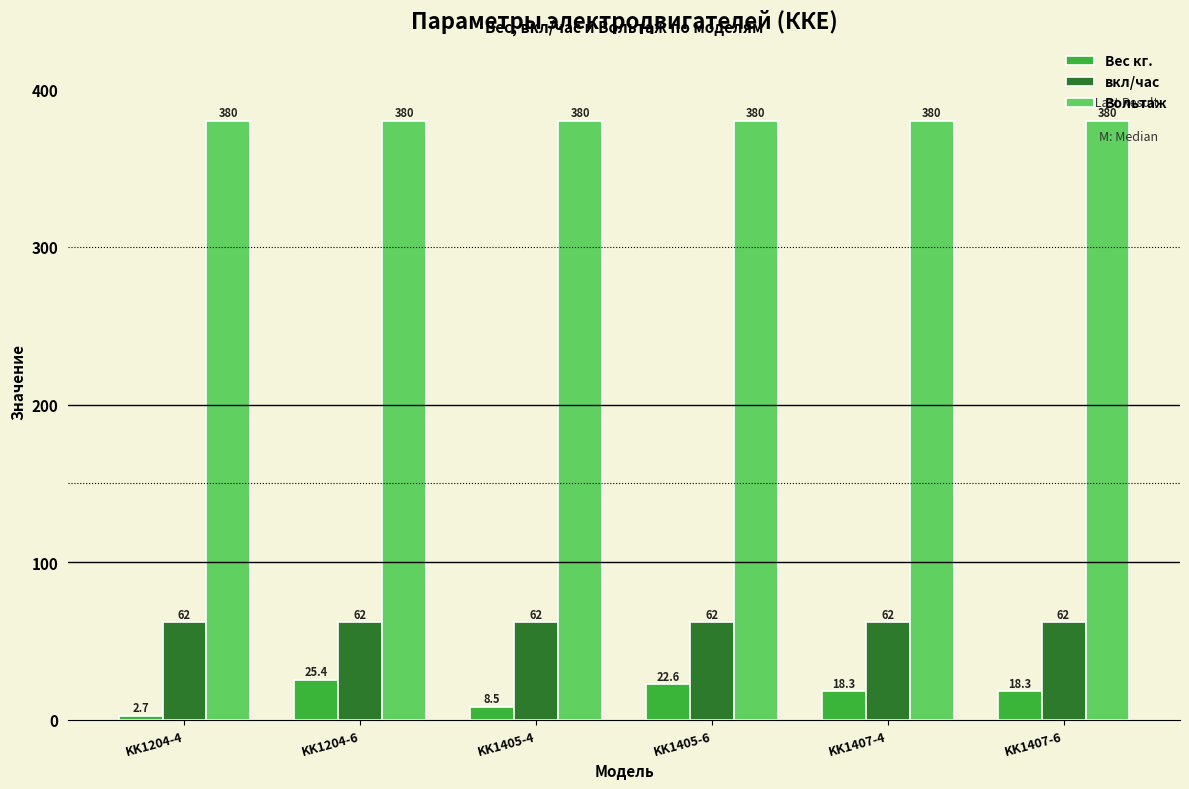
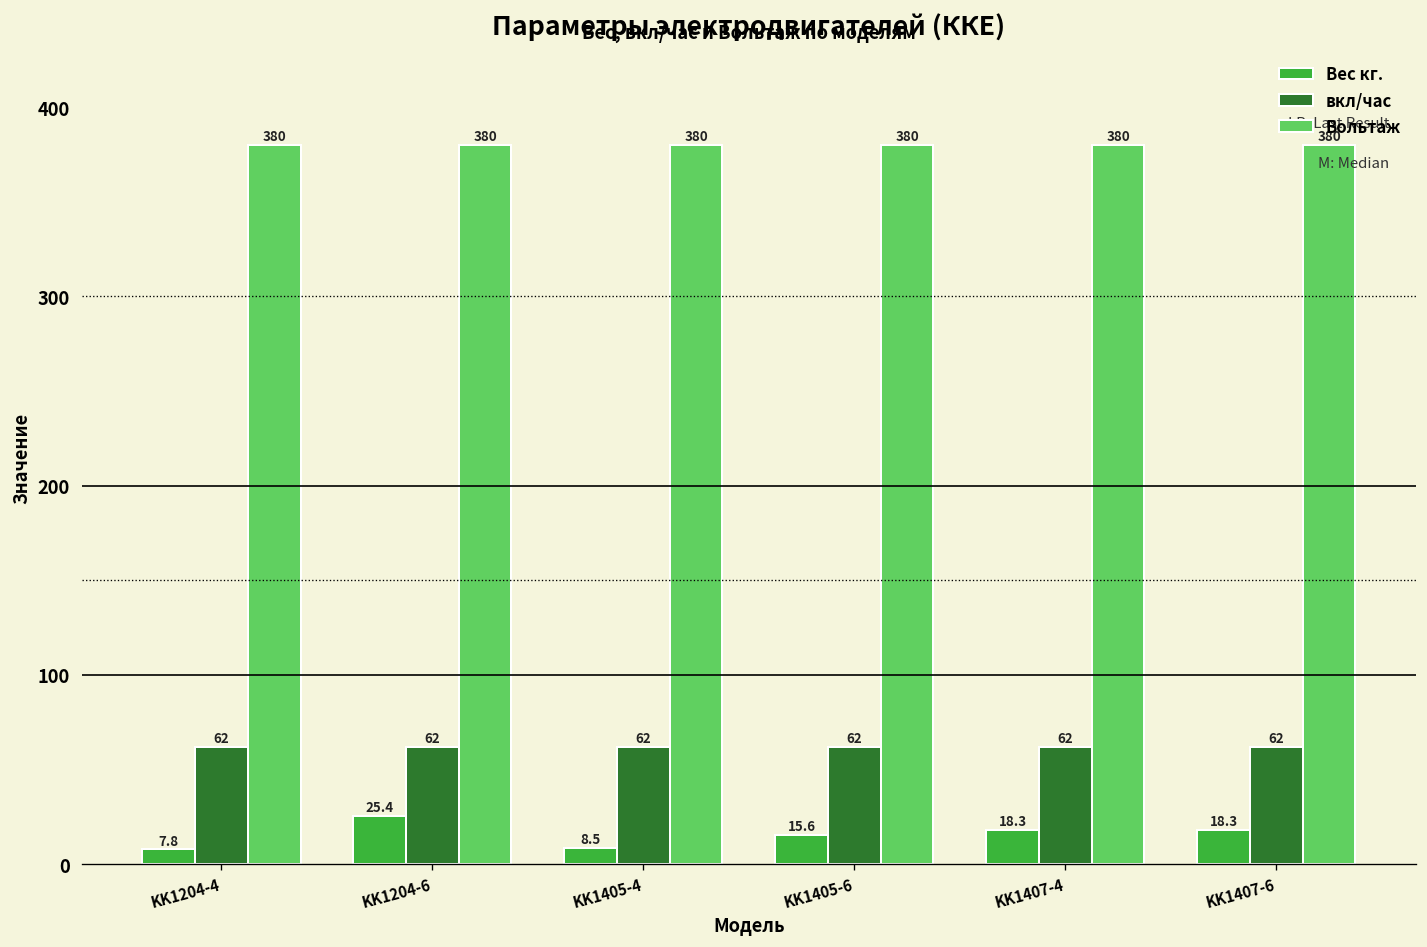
Вес кг., KK1204-4: 2.7 -> 7.8
Вес кг., KK1405-6: 22.6 -> 15.6
